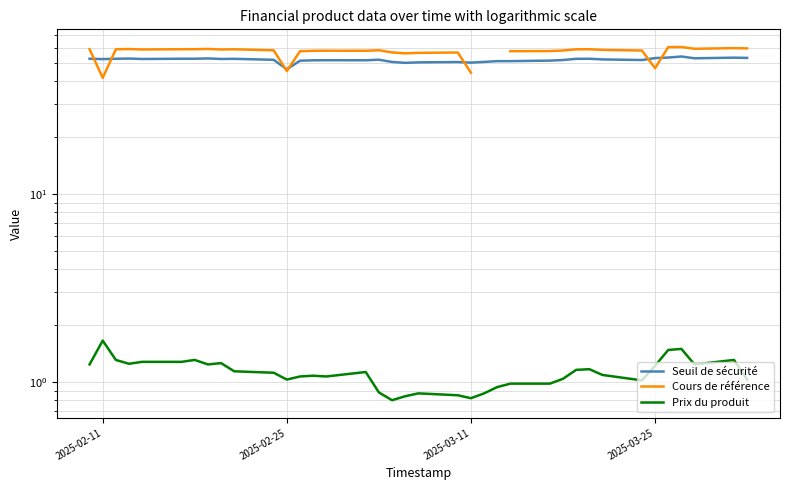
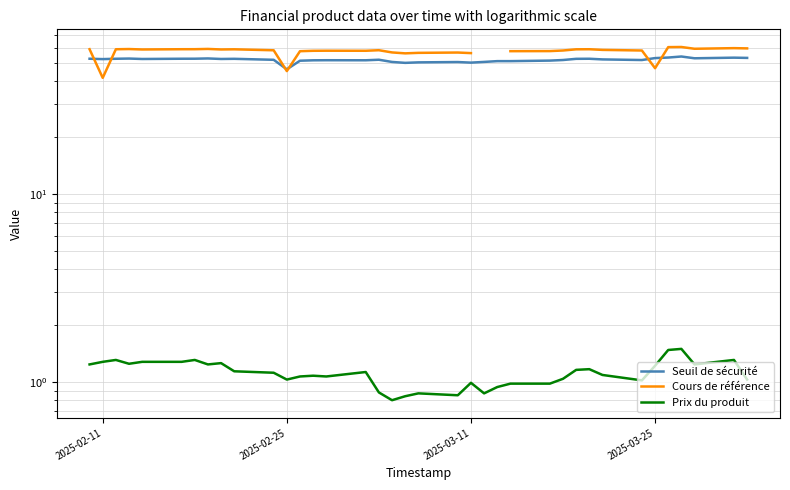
Prix du produit, 2025-02-11: 1.7 -> 1.3
Cours de référence, 2025-03-11: 44 -> 56
Prix du produit, 2025-03-11: 0.8 -> 1.0
